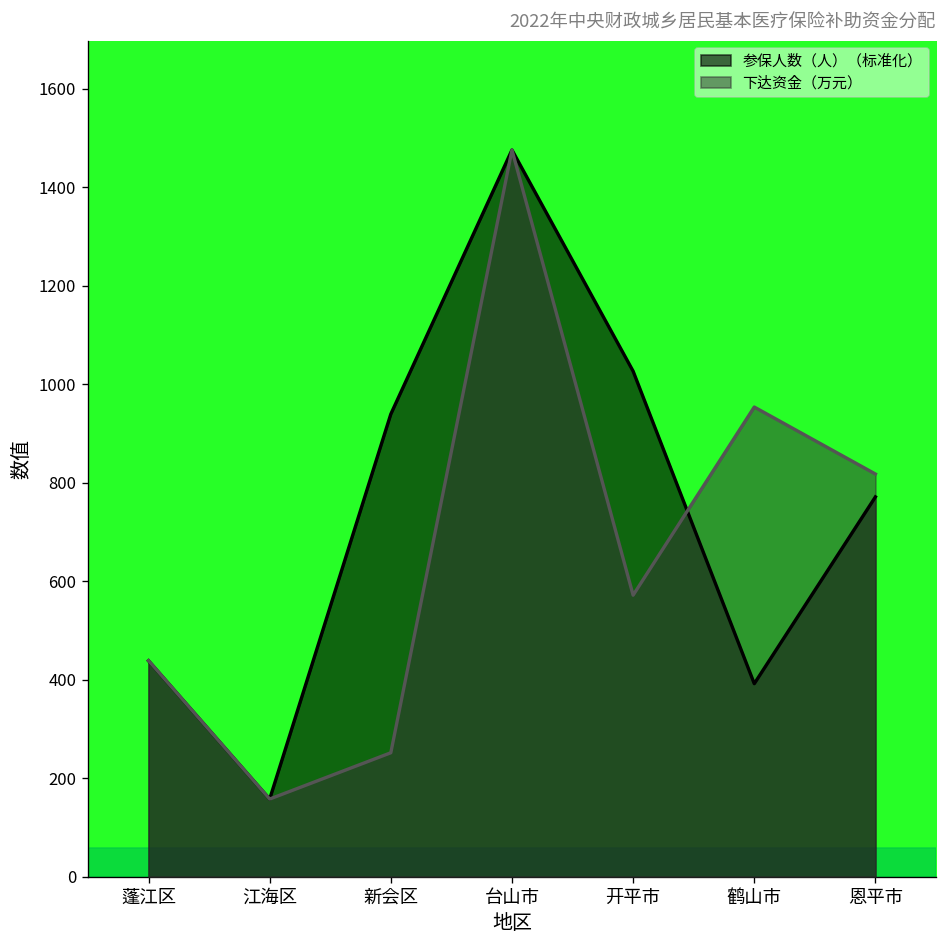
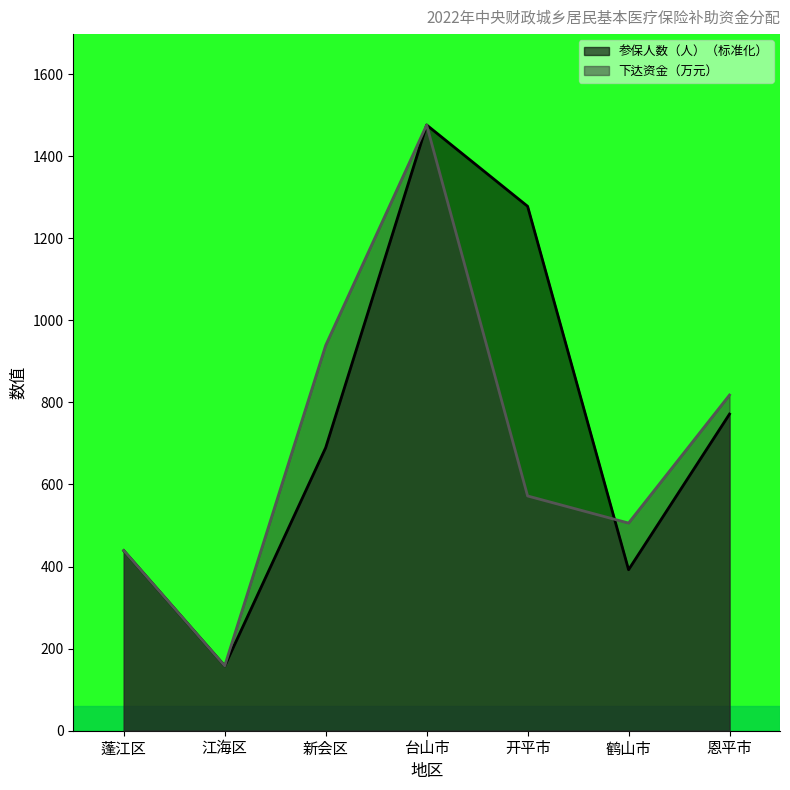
参保人数（人）（标准化）, 新会区: 940 -> 690
下达资金（万元）, 新会区: 250 -> 940
参保人数（人）（标准化）, 开平市: 1030 -> 1280
下达资金（万元）, 鹤山市: 950 -> 510
